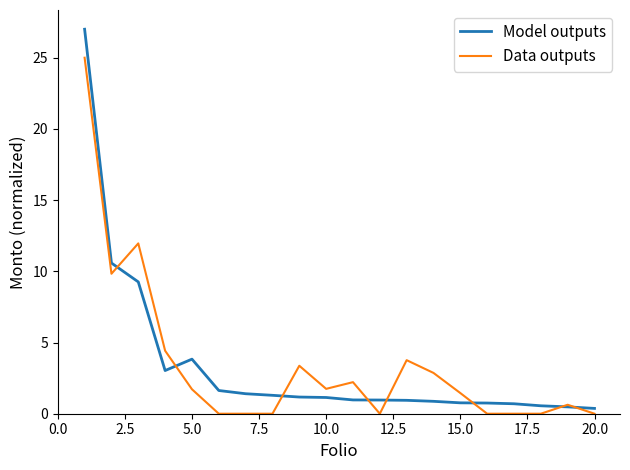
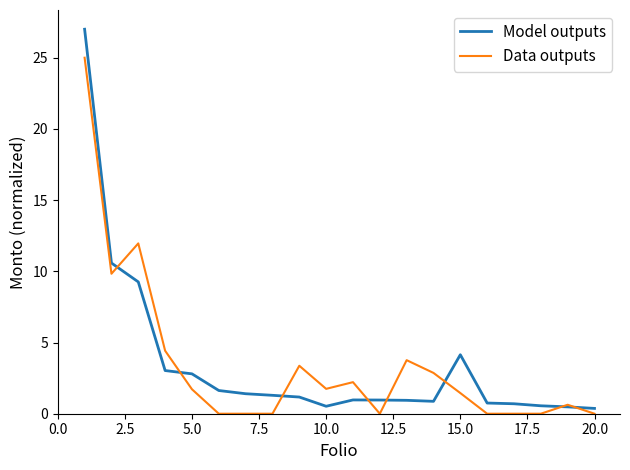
Model outputs, 5.0: 3.8 -> 2.8
Model outputs, 10.0: 1.1 -> 0.5
Model outputs, 15.0: 0.8 -> 4.1
